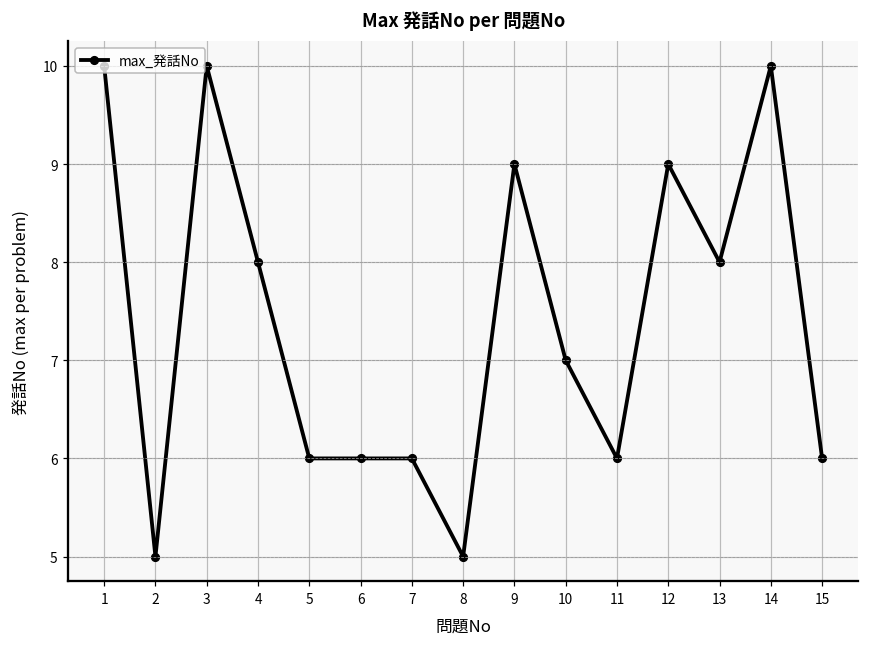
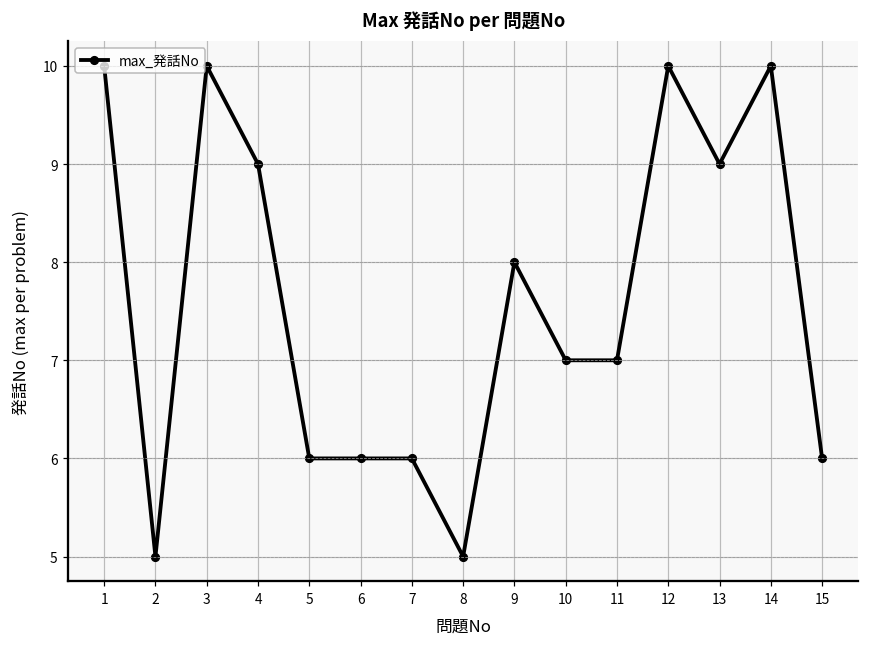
4: 8 -> 9
9: 9 -> 8
11: 6 -> 7
12: 9 -> 10
13: 8 -> 9
